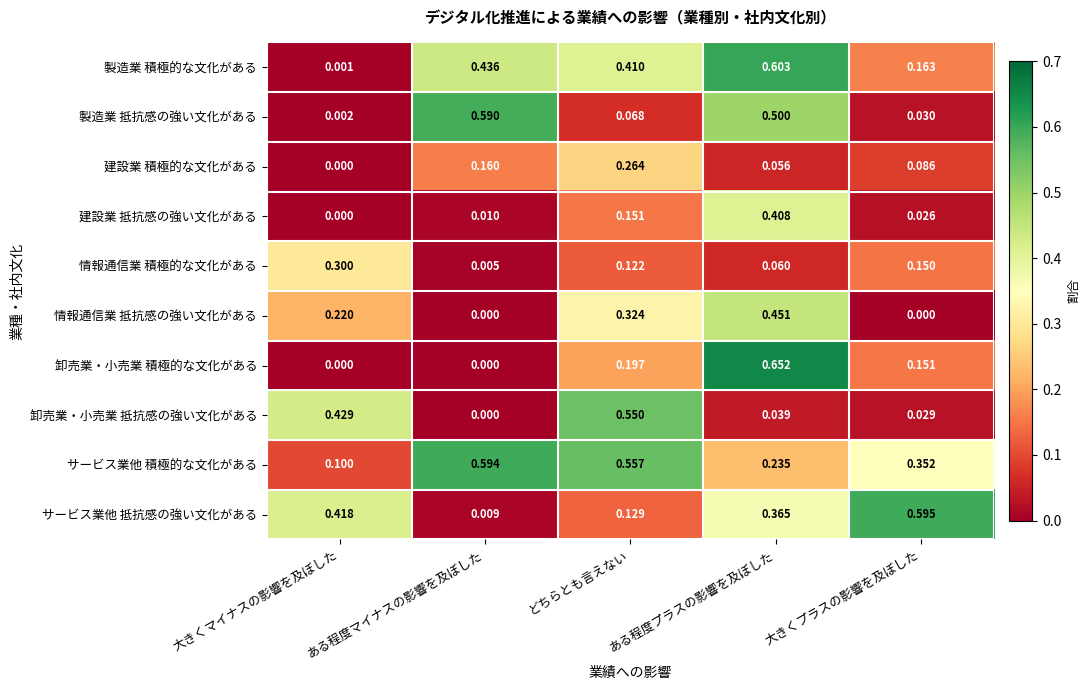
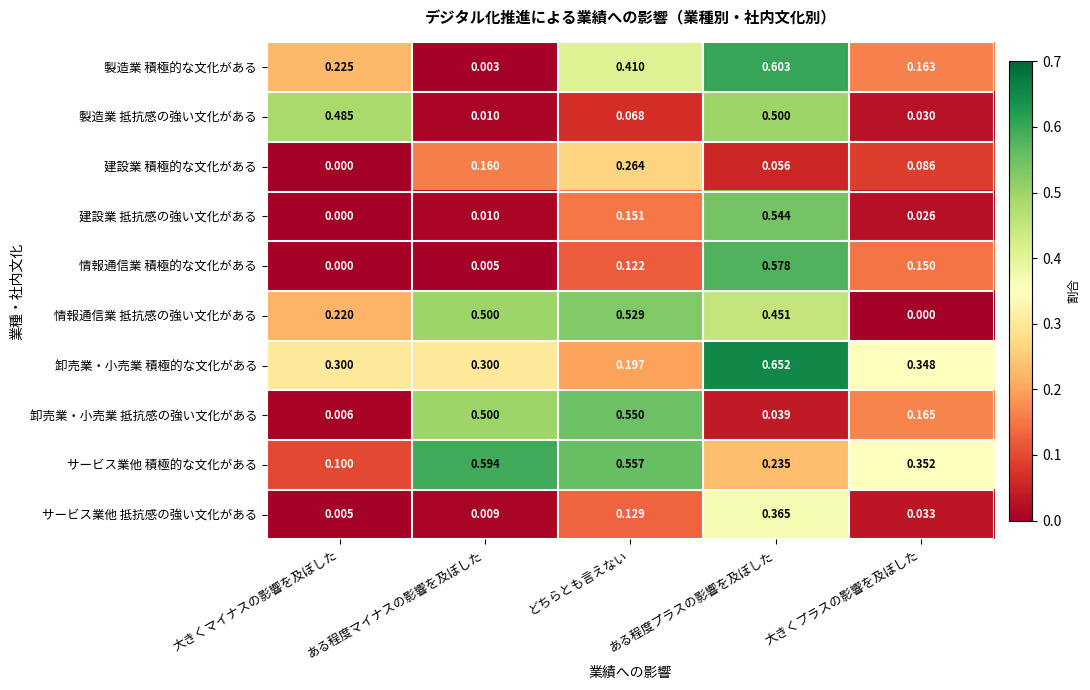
製造業 積極的な文化がある, 大きくマイナスの影響を及ぼした: 0.001 -> 0.225
製造業 積極的な文化がある, ある程度マイナスの影響を及ぼした: 0.436 -> 0.003
製造業 抵抗感の強い文化がある, 大きくマイナスの影響を及ぼした: 0.002 -> 0.485
製造業 抵抗感の強い文化がある, ある程度マイナスの影響を及ぼした: 0.590 -> 0.010
建設業 抵抗感の強い文化がある, ある程度プラスの影響を及ぼした: 0.408 -> 0.544
情報通信業 積極的な文化がある, 大きくマイナスの影響を及ぼした: 0.300 -> 0.000
情報通信業 積極的な文化がある, ある程度プラスの影響を及ぼした: 0.060 -> 0.578
情報通信業 抵抗感の強い文化がある, ある程度マイナスの影響を及ぼした: 0.000 -> 0.500
情報通信業 抵抗感の強い文化がある, どちらとも言えない: 0.324 -> 0.529
卸売業・小売業 積極的な文化がある, 大きくマイナスの影響を及ぼした: 0.000 -> 0.300
卸売業・小売業 積極的な文化がある, ある程度マイナスの影響を及ぼした: 0.000 -> 0.300
卸売業・小売業 積極的な文化がある, 大きくプラスの影響を及ぼした: 0.151 -> 0.348
卸売業・小売業 抵抗感の強い文化がある, 大きくマイナスの影響を及ぼした: 0.429 -> 0.006
卸売業・小売業 抵抗感の強い文化がある, ある程度マイナスの影響を及ぼした: 0.000 -> 0.500
卸売業・小売業 抵抗感の強い文化がある, 大きくプラスの影響を及ぼした: 0.029 -> 0.165
サービス業他 抵抗感の強い文化がある, 大きくマイナスの影響を及ぼした: 0.418 -> 0.005
サービス業他 抵抗感の強い文化がある, 大きくプラスの影響を及ぼした: 0.595 -> 0.033
